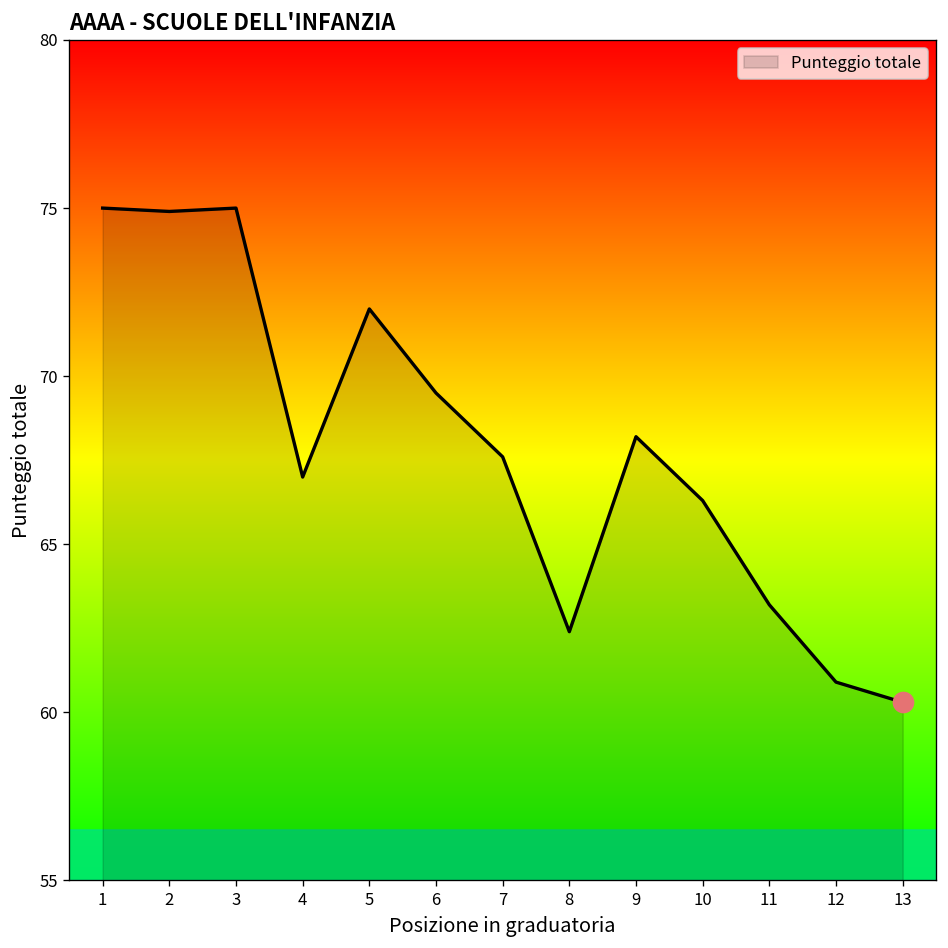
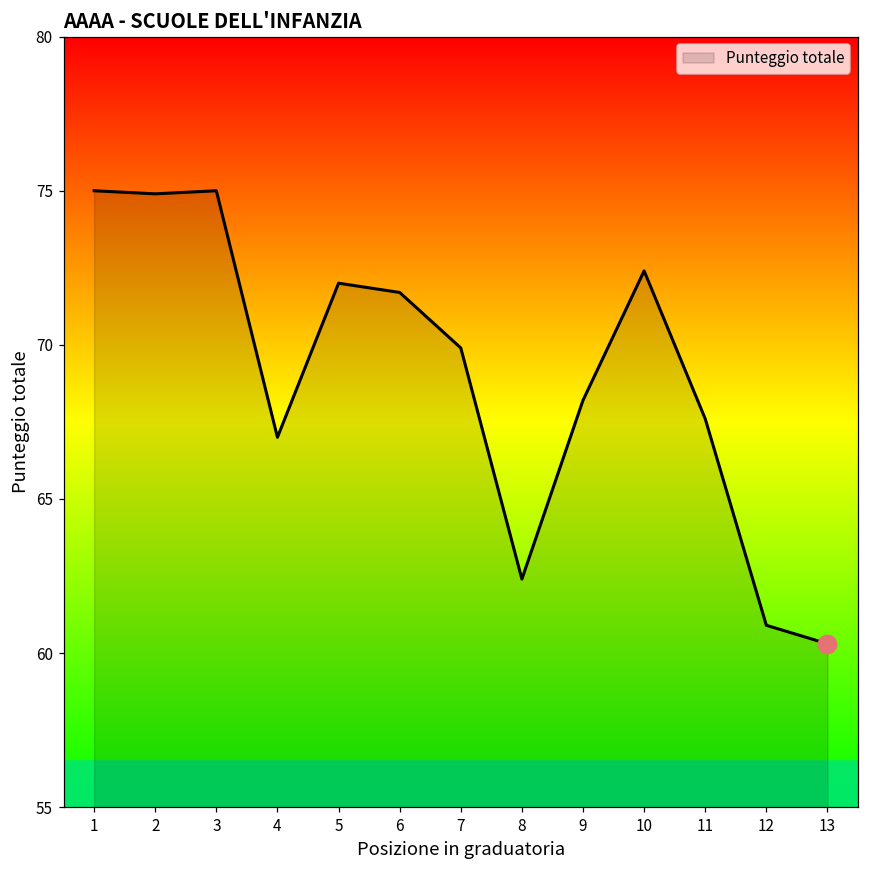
Punteggio totale, 6: 69.5 -> 71.7
Punteggio totale, 7: 67.6 -> 69.9
Punteggio totale, 10: 66.3 -> 72.4
Punteggio totale, 11: 63.2 -> 67.6
